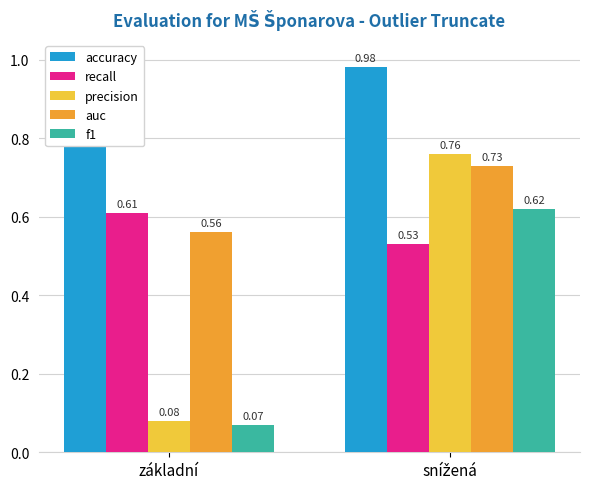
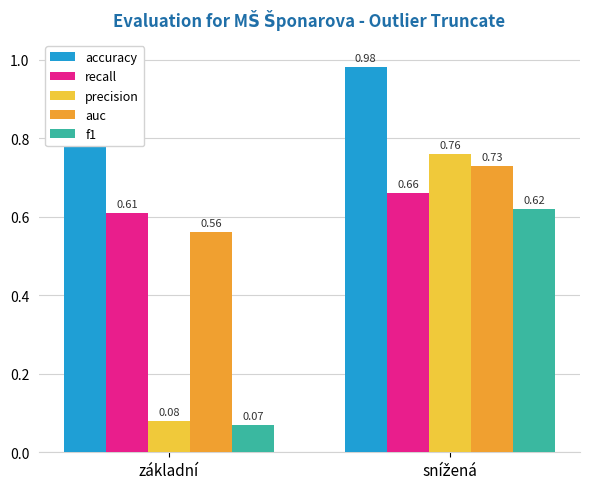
recall, snížená: 0.53 -> 0.66
